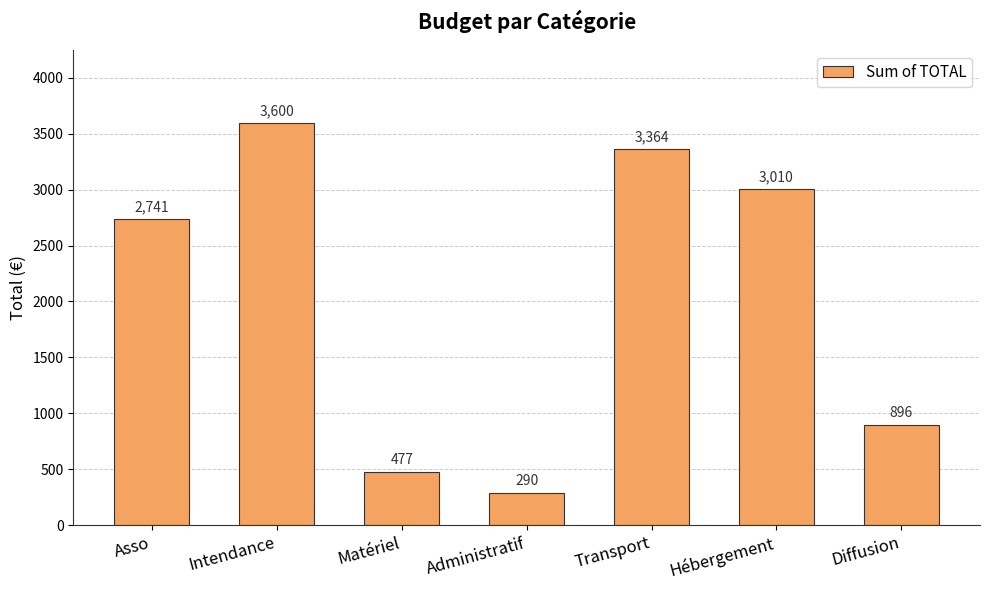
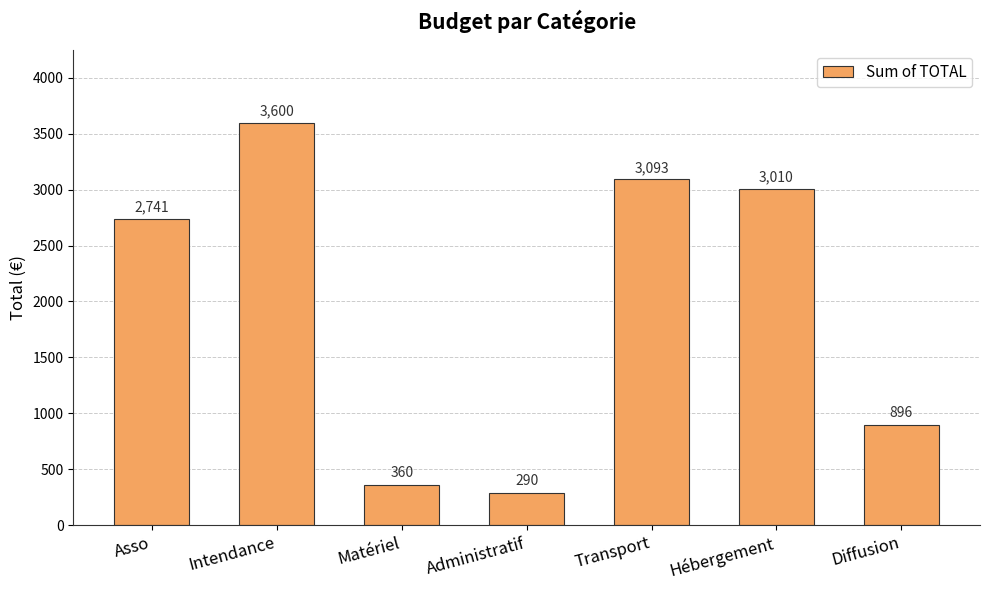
Matériel: 477 -> 360
Transport: 3,364 -> 3,093
